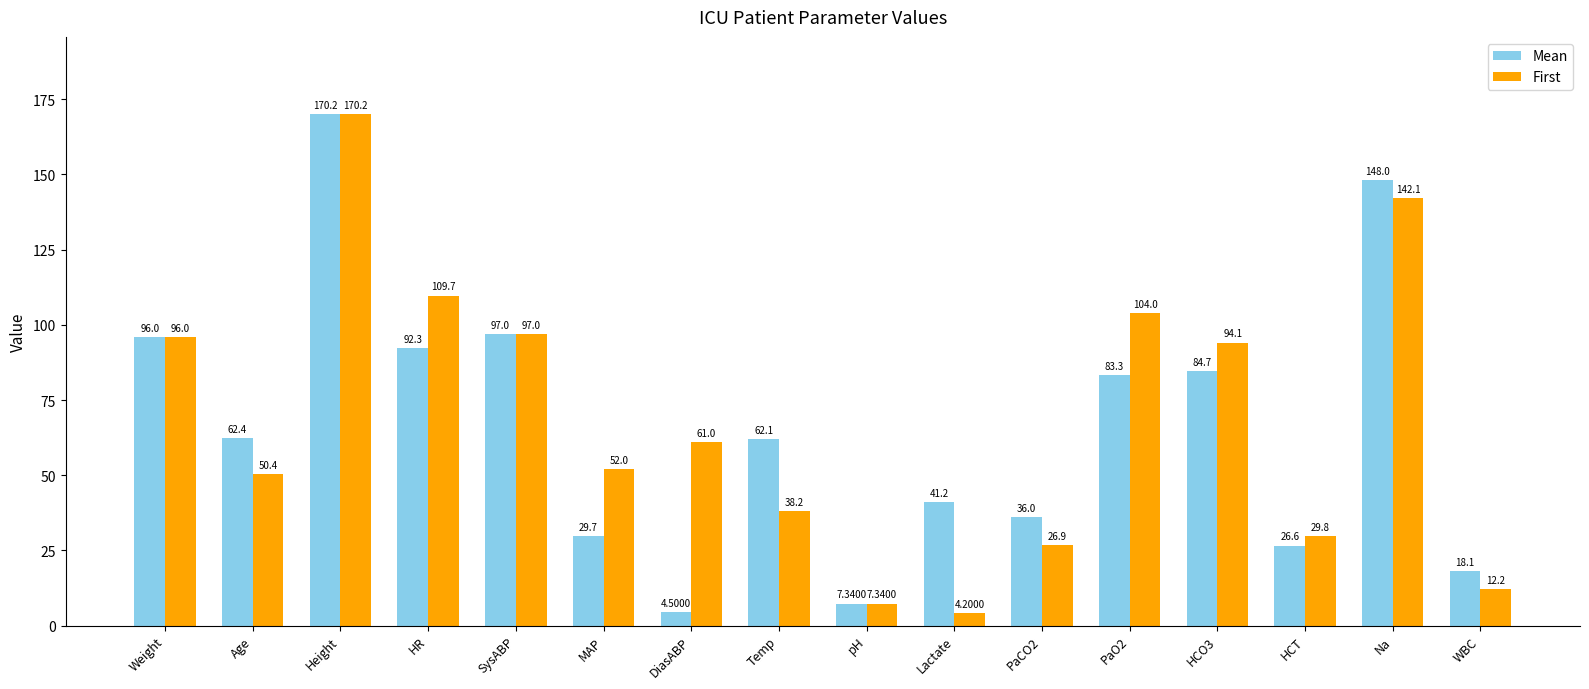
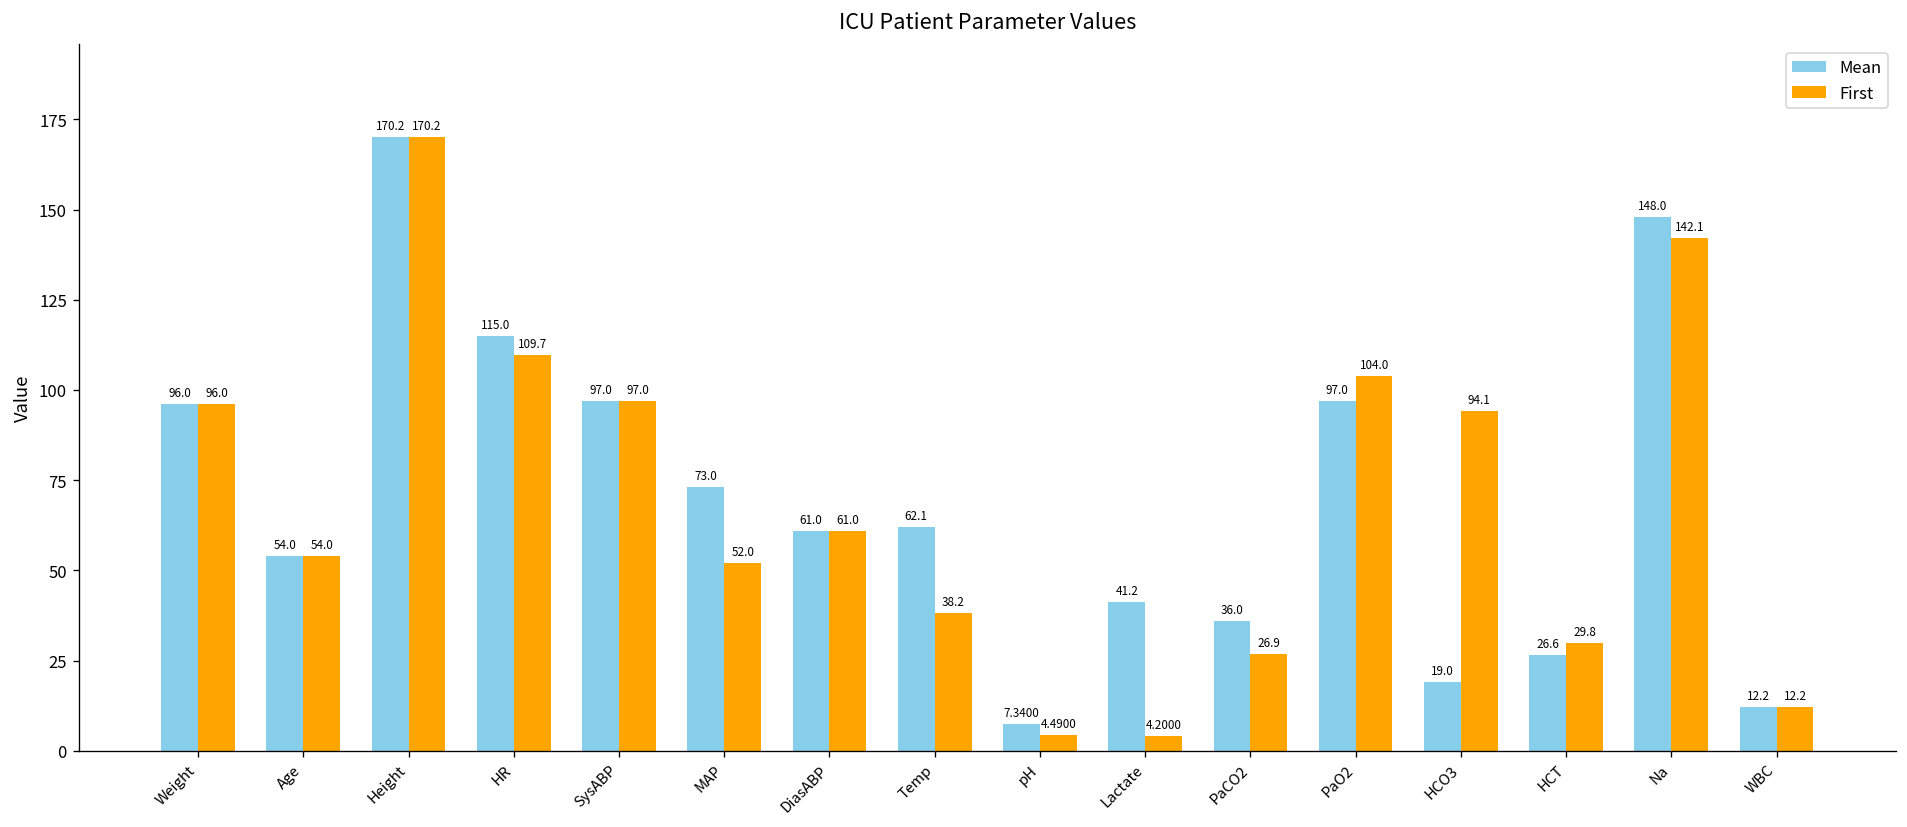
Mean, Age: 62.4 -> 54.0
First, Age: 50.4 -> 54.0
Mean, HR: 92.3 -> 115.0
Mean, MAP: 29.7 -> 73.0
Mean, DiasABP: 4.5000 -> 61.0
First, pH: 7.3400 -> 4.4900
Mean, PaO2: 83.3 -> 97.0
Mean, HCO3: 84.7 -> 19.0
Mean, WBC: 18.1 -> 12.2
